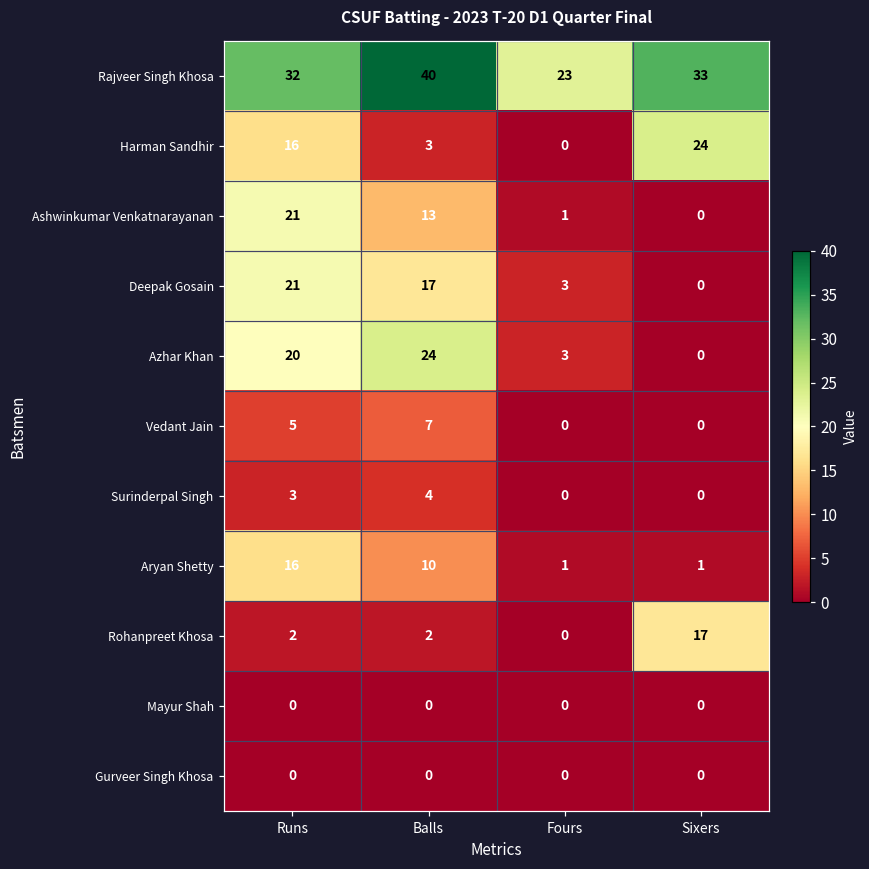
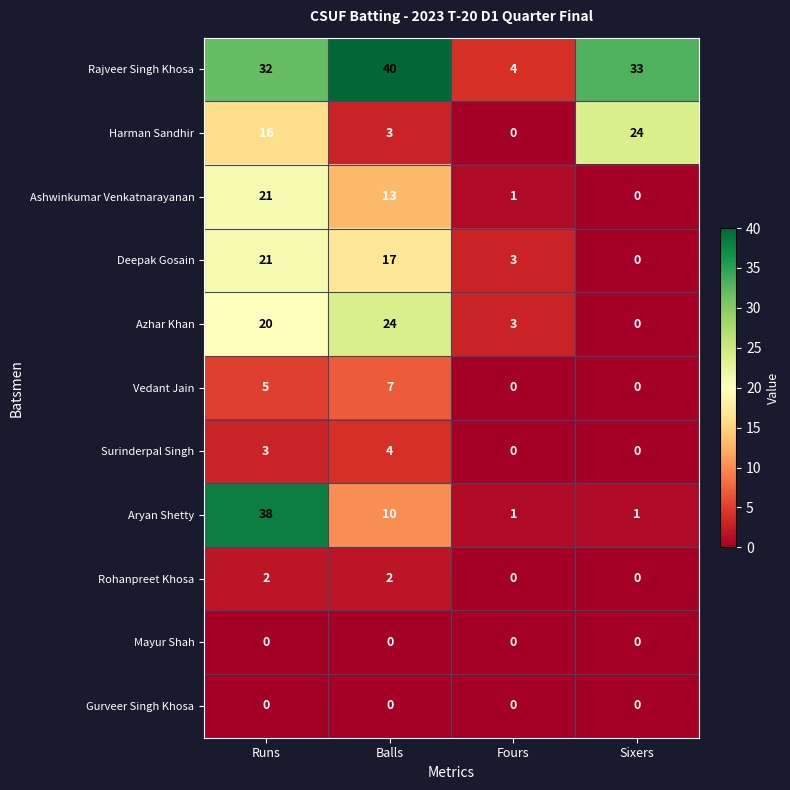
Rajveer Singh Khosa, Fours: 23 -> 4
Aryan Shetty, Runs: 16 -> 38
Rohanpreet Khosa, Sixers: 17 -> 0
